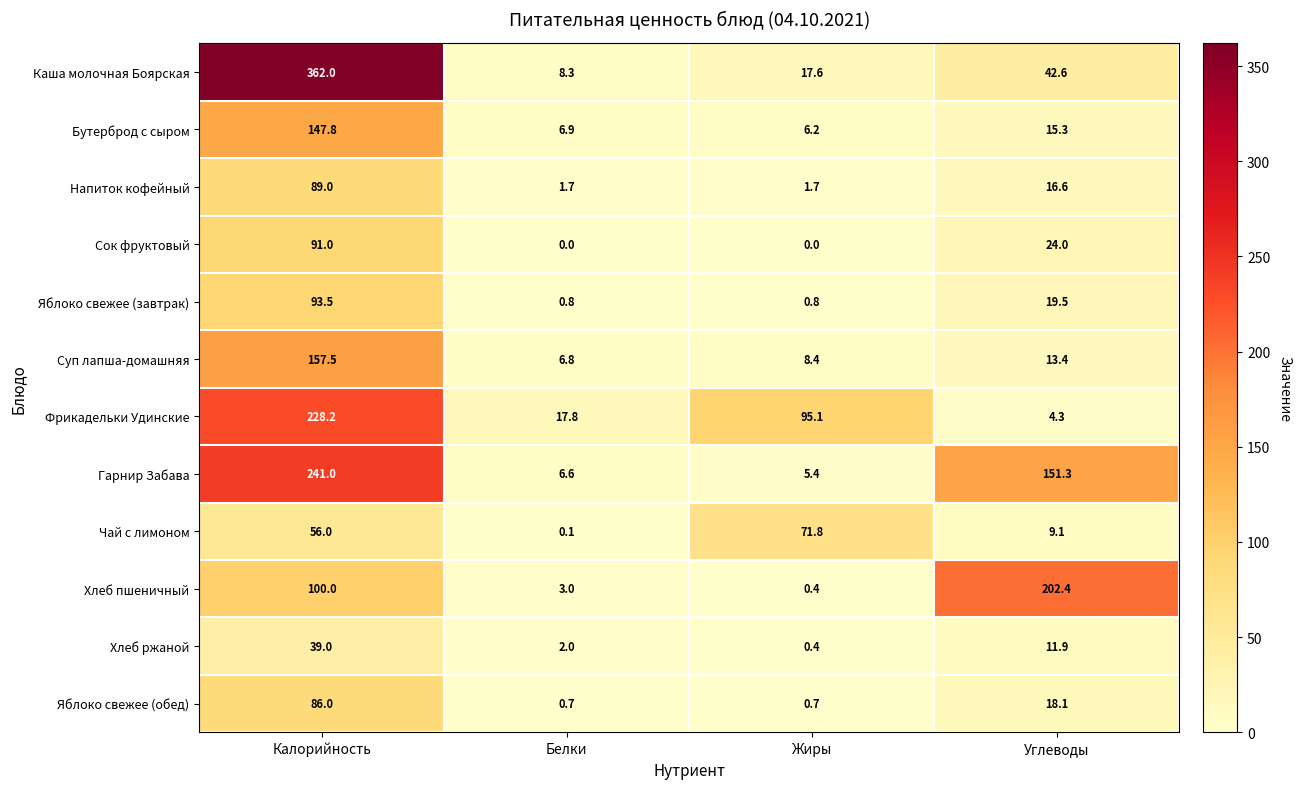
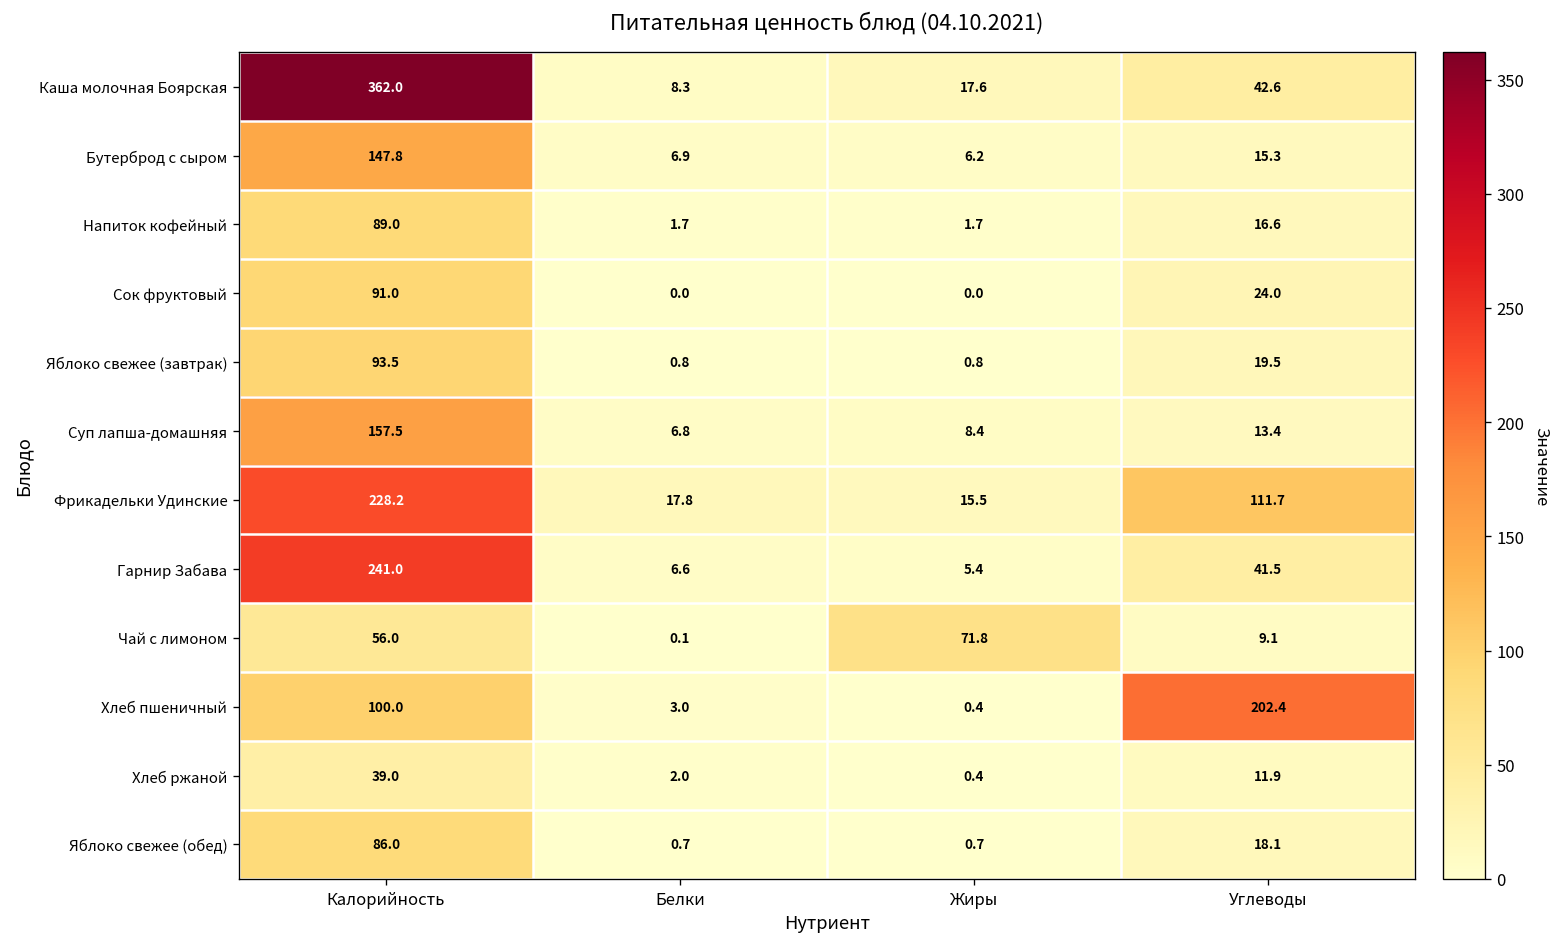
Фрикадельки Удинские, Жиры: 95.1 -> 15.5
Фрикадельки Удинские, Углеводы: 4.3 -> 111.7
Гарнир Забава, Углеводы: 151.3 -> 41.5
